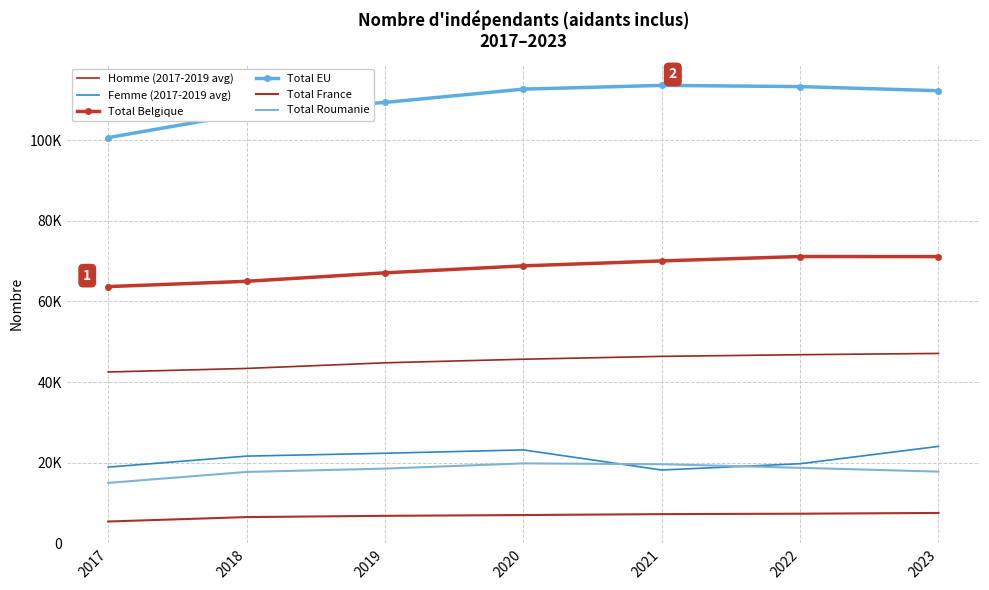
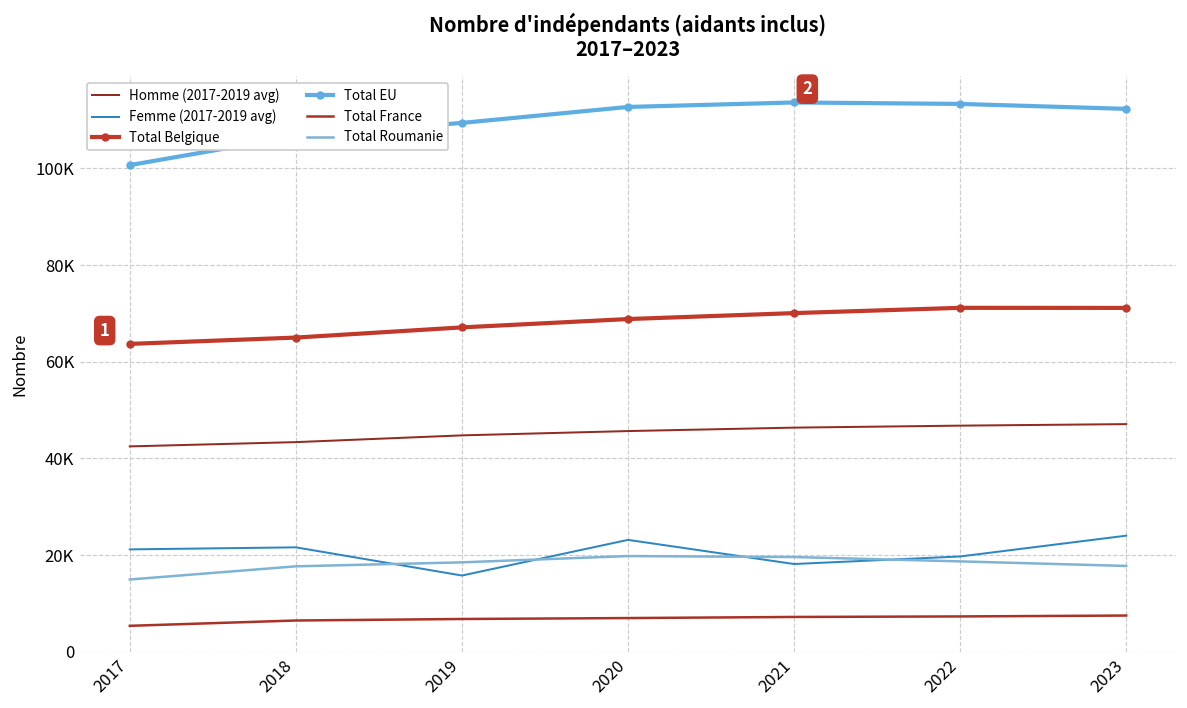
Femme (2017-2019 avg), 2017: 19000 -> 21000
Femme (2017-2019 avg), 2019: 22000 -> 16000
